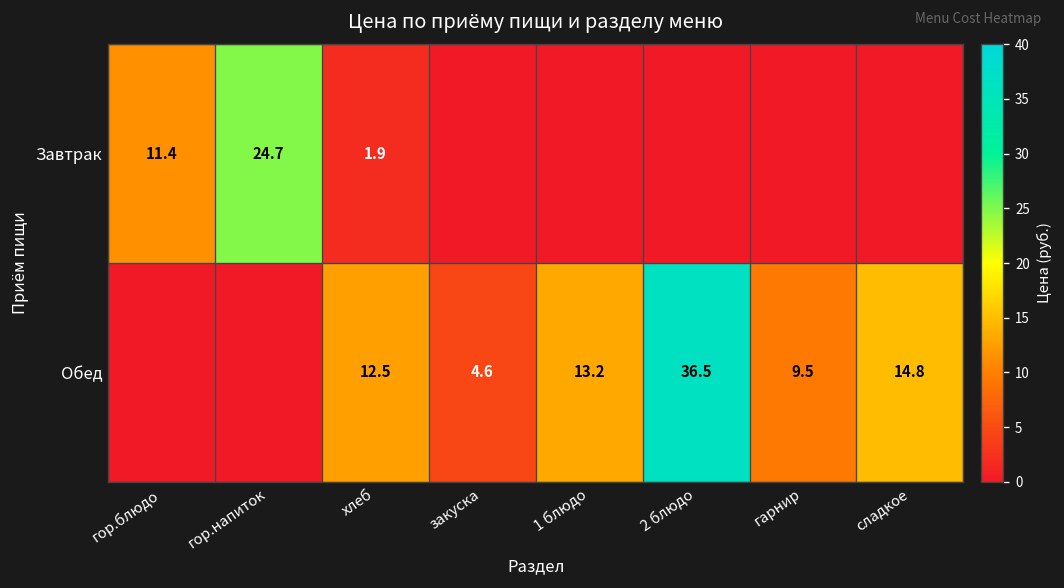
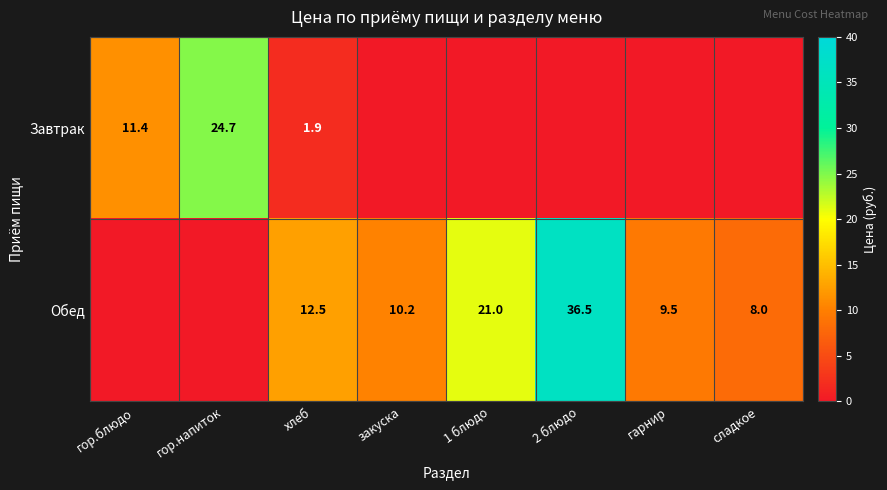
Обед, закуска: 4.6 -> 10.2
Обед, 1 блюдо: 13.2 -> 21.0
Обед, сладкое: 14.8 -> 8.0
